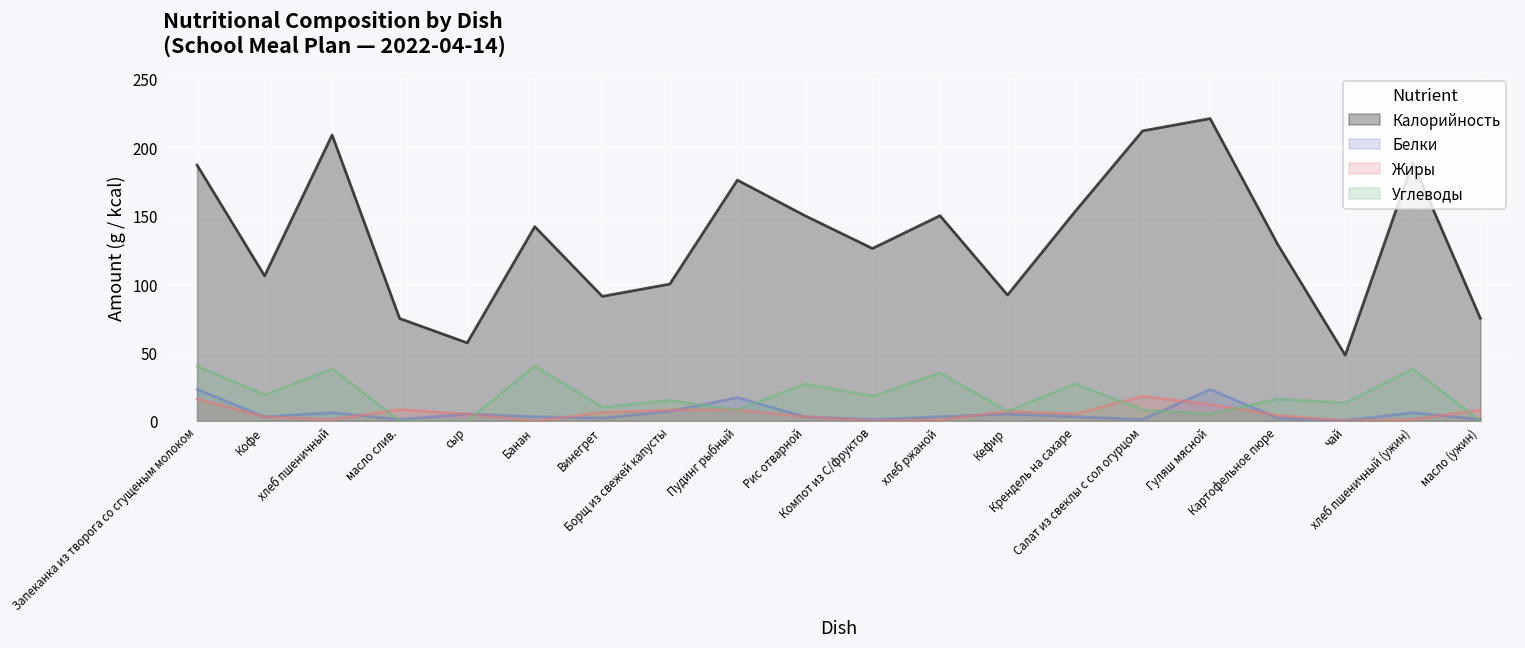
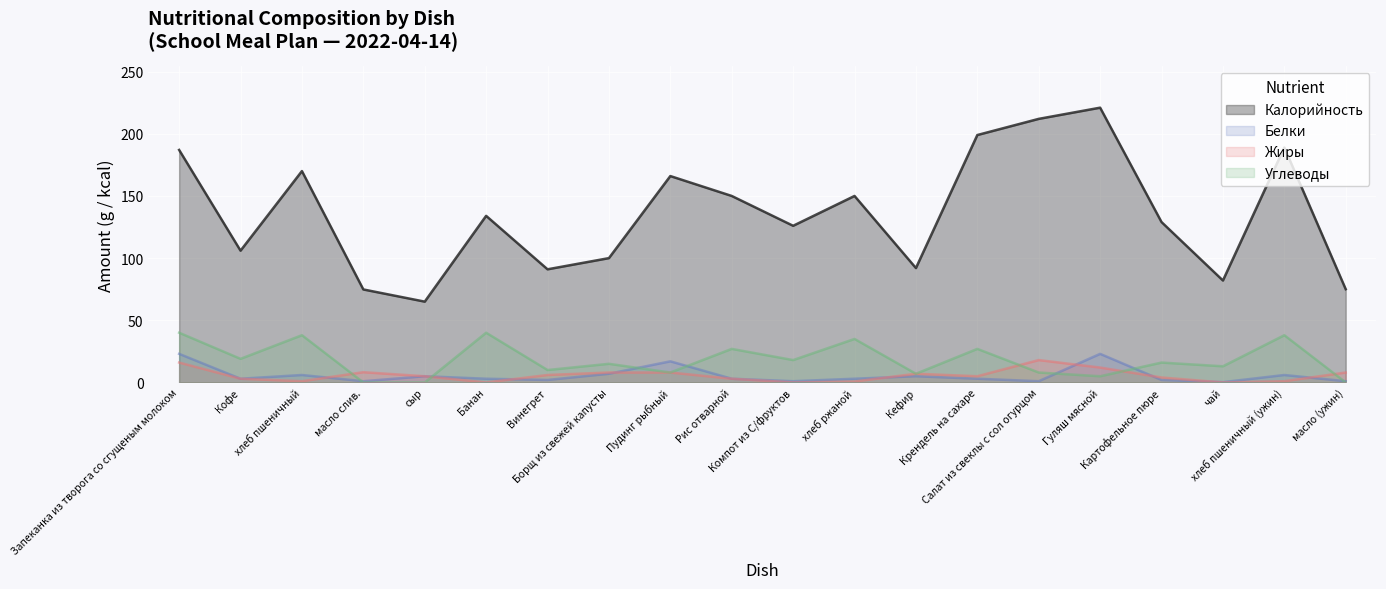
Калорийность, хлеб пшеничный: 209 -> 170
Калорийность, сыр: 57 -> 65
Калорийность, Банан: 142 -> 134
Калорийность, Пудинг рыбный: 176 -> 166
Калорийность, Крендель на сахаре: 153 -> 199
Калорийность, чай: 48 -> 82
